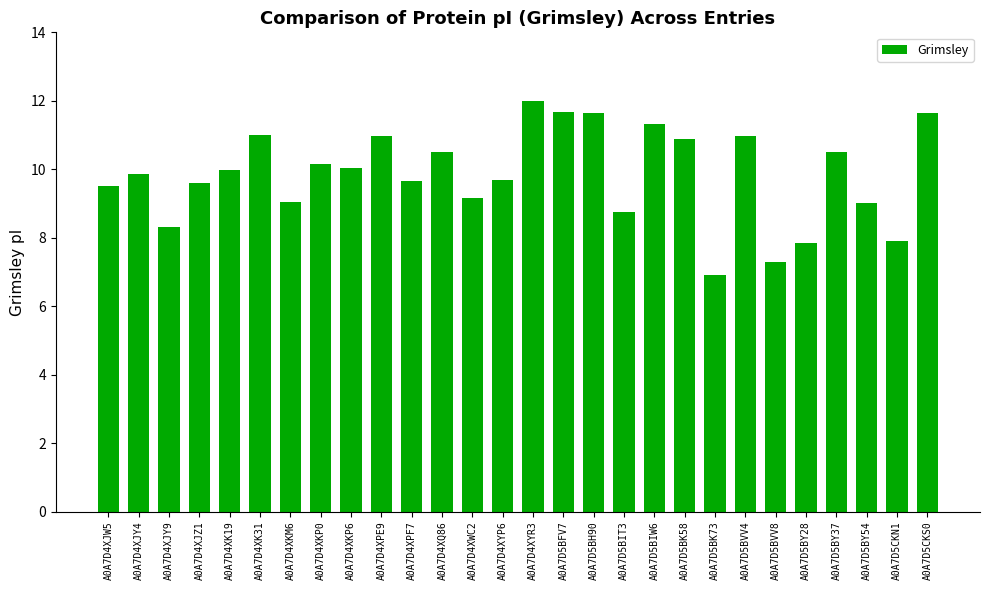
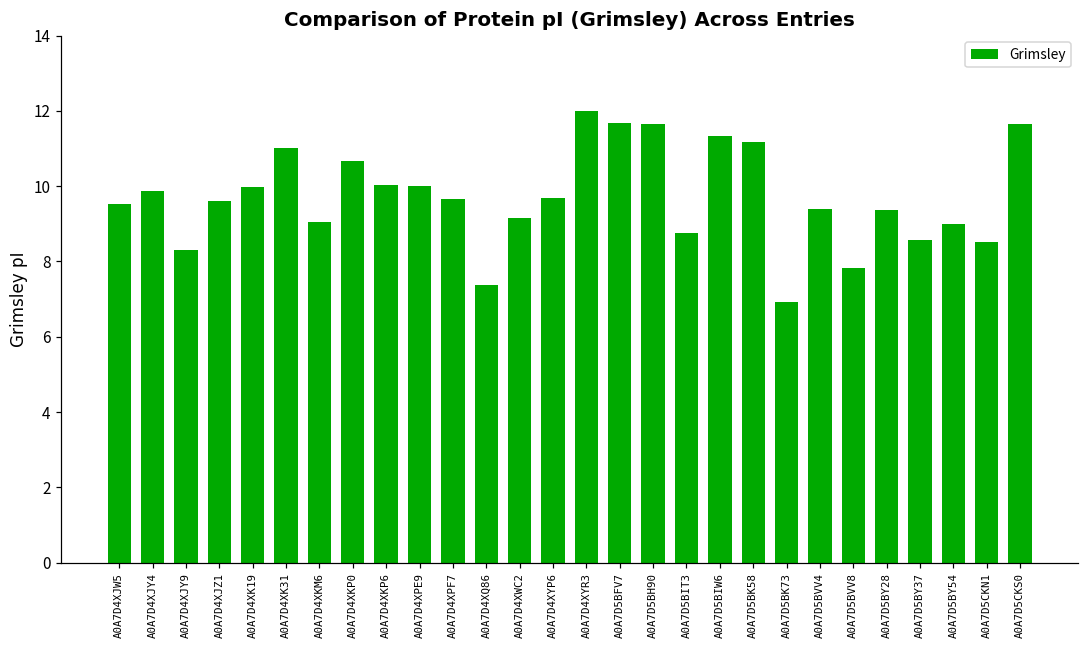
A0A7D4XKP0: 10.2 -> 10.7
A0A7D4XPE9: 11.0 -> 10.0
A0A7D4XQ86: 10.5 -> 7.4
A0A7D5BK58: 10.9 -> 11.2
A0A7D5BVV4: 11.0 -> 9.4
A0A7D5BVV8: 7.3 -> 7.8
A0A7D5BY28: 7.8 -> 9.4
A0A7D5BY37: 10.5 -> 8.6
A0A7D5CKN1: 7.9 -> 8.5
